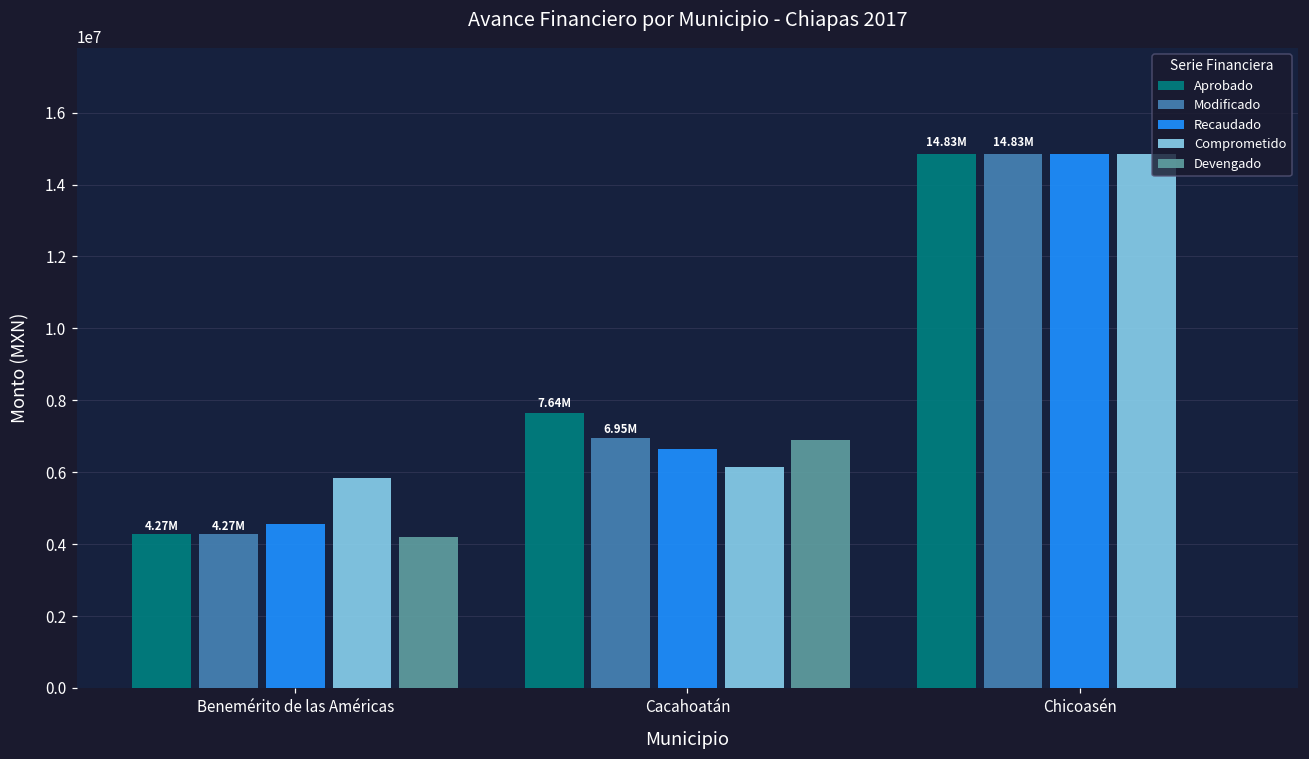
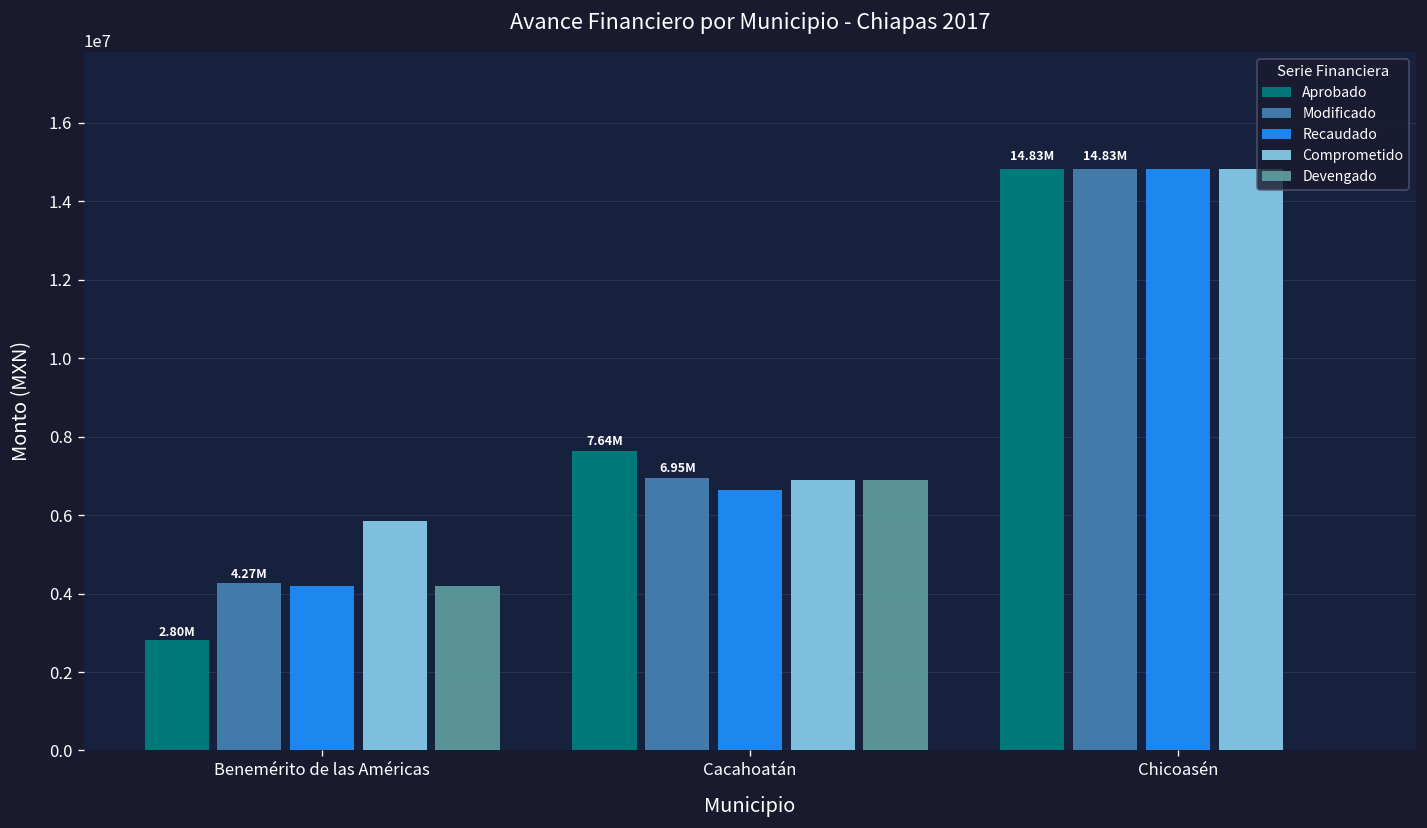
Aprobado, Benemérito de las Américas: 4.27M -> 2.80M
Recaudado, Benemérito de las Américas: 4600000 -> 4200000
Comprometido, Cacahoatán: 6200000 -> 6900000
